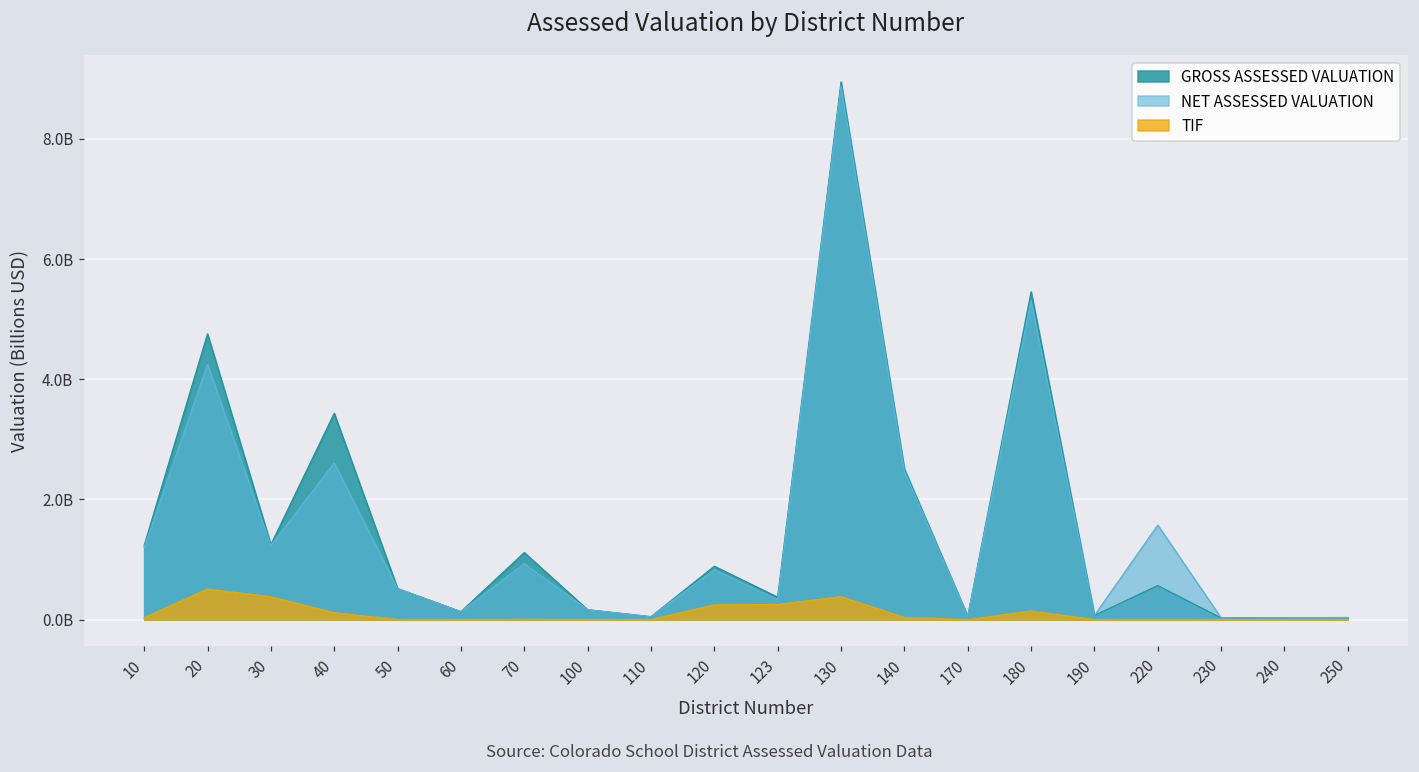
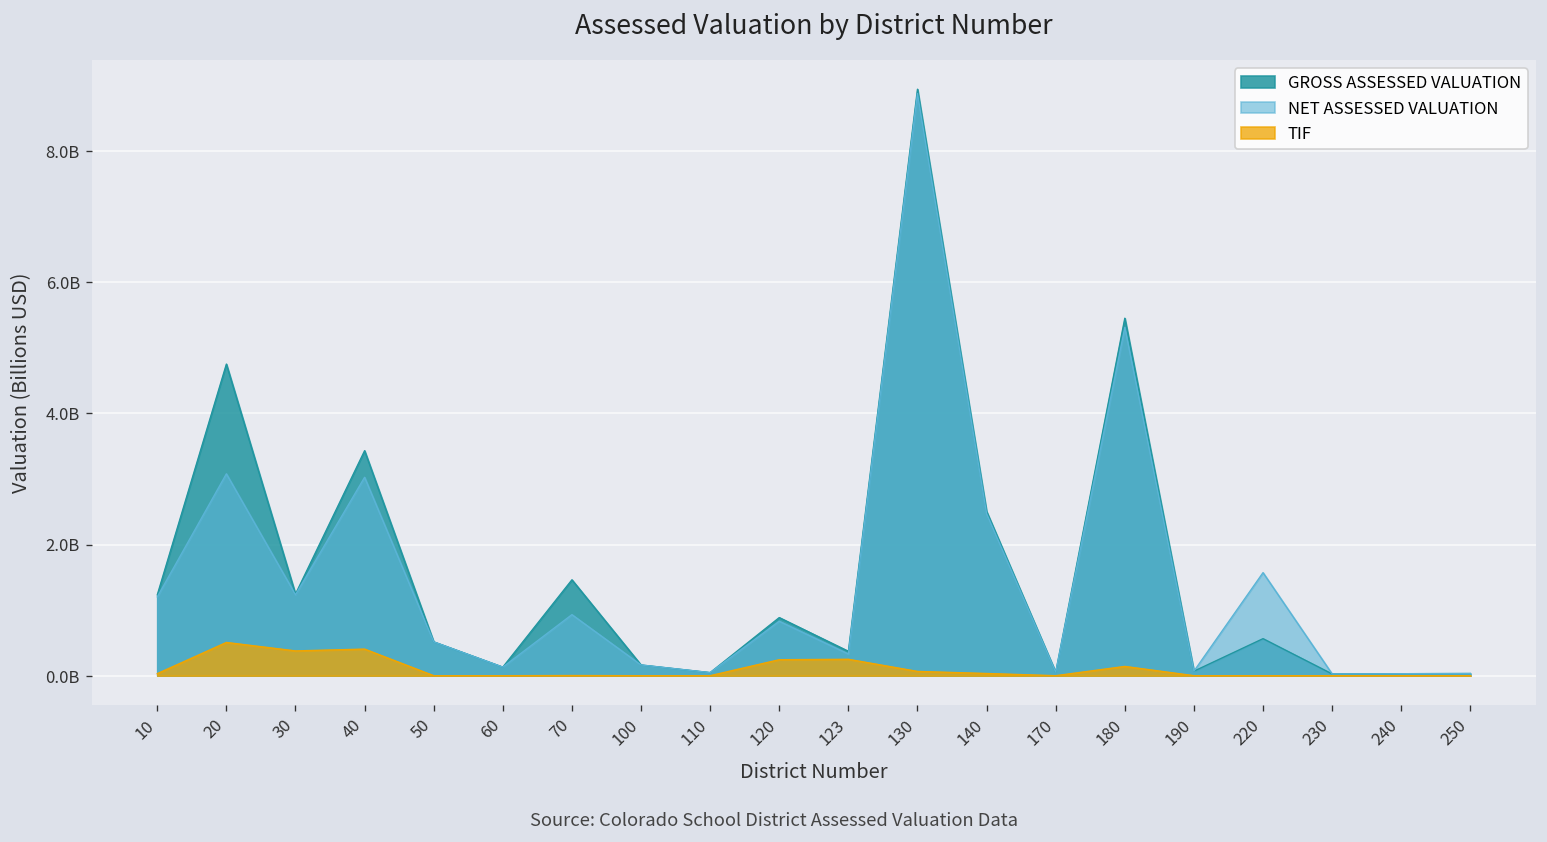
NET ASSESSED VALUATION, 20: 4200000000 -> 3100000000
NET ASSESSED VALUATION, 40: 2600000000 -> 3000000000
TIF, 40: 100000000 -> 400000000
GROSS ASSESSED VALUATION, 70: 1100000000 -> 1500000000
TIF, 130: 400000000 -> 100000000
